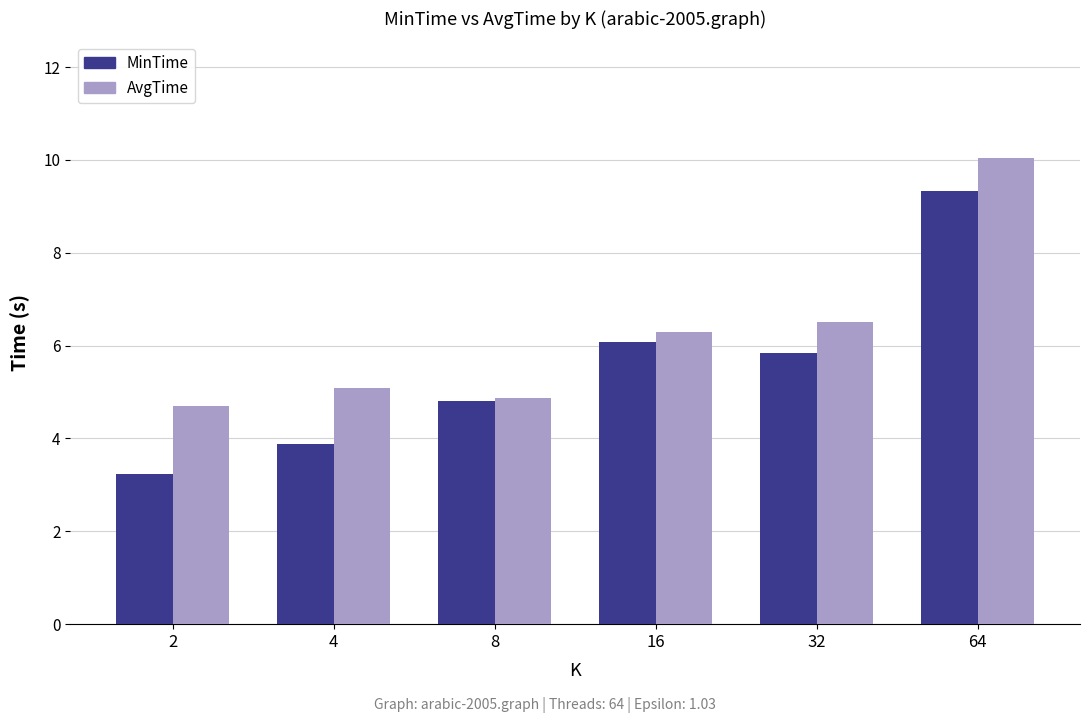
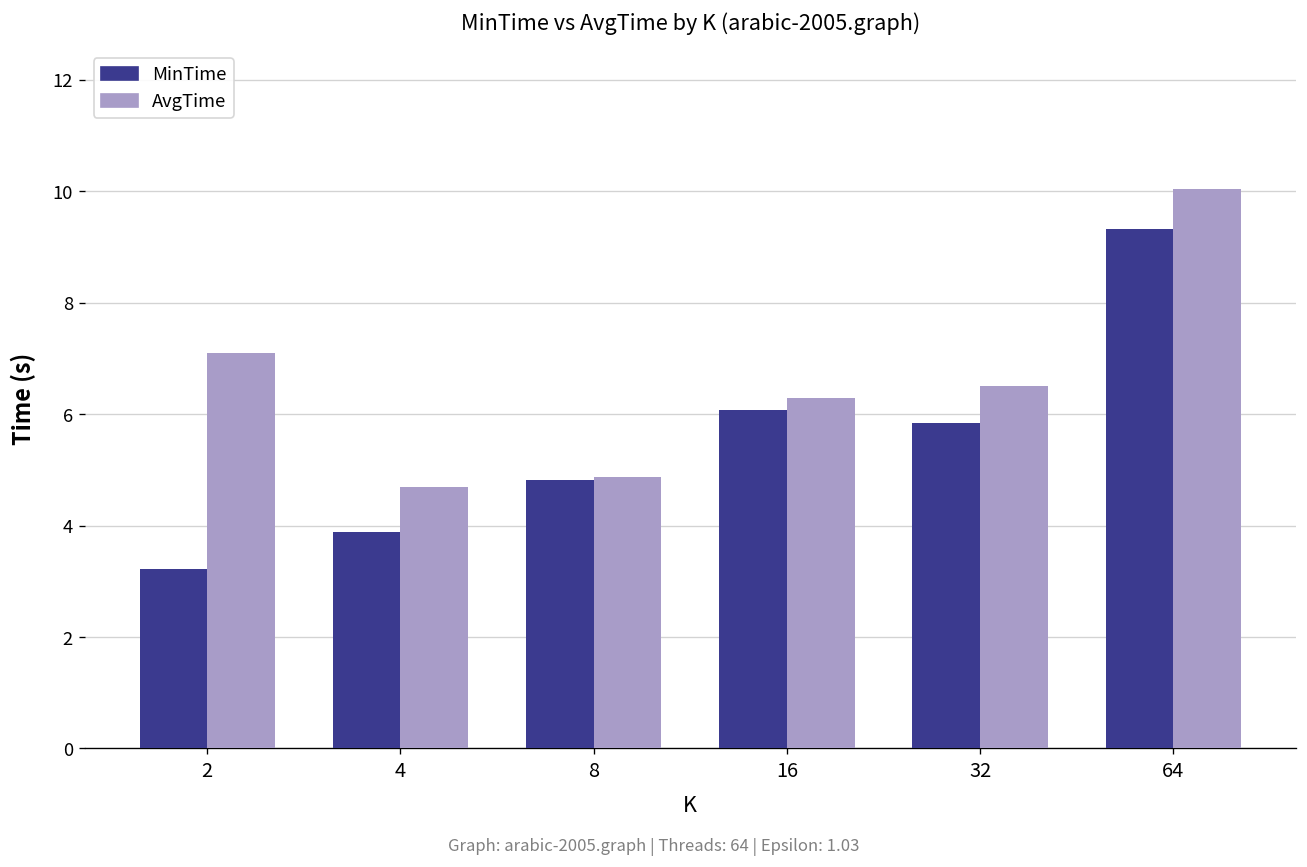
AvgTime, 2: 4.7 -> 7.1
AvgTime, 4: 5.1 -> 4.7
